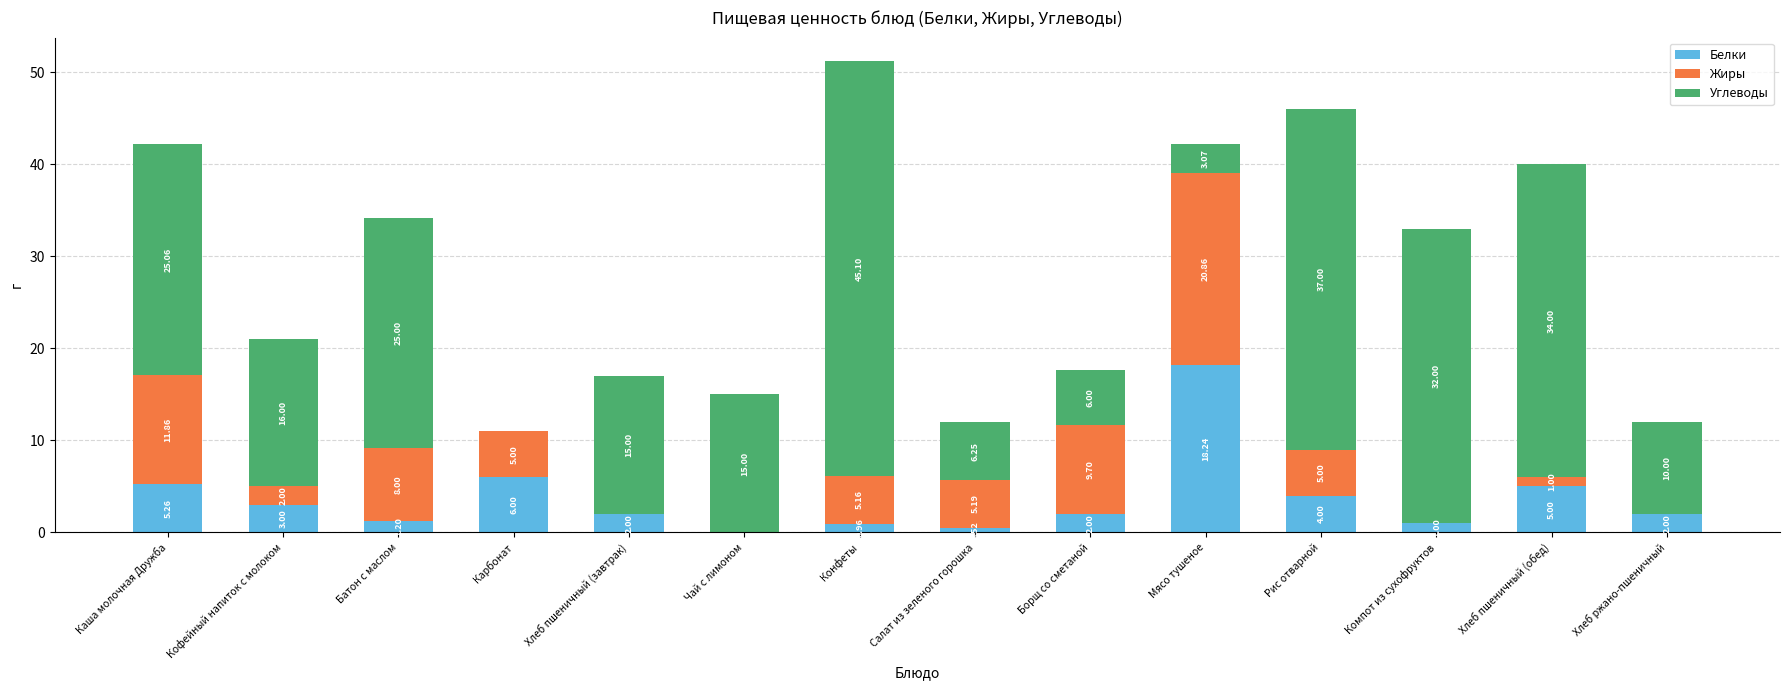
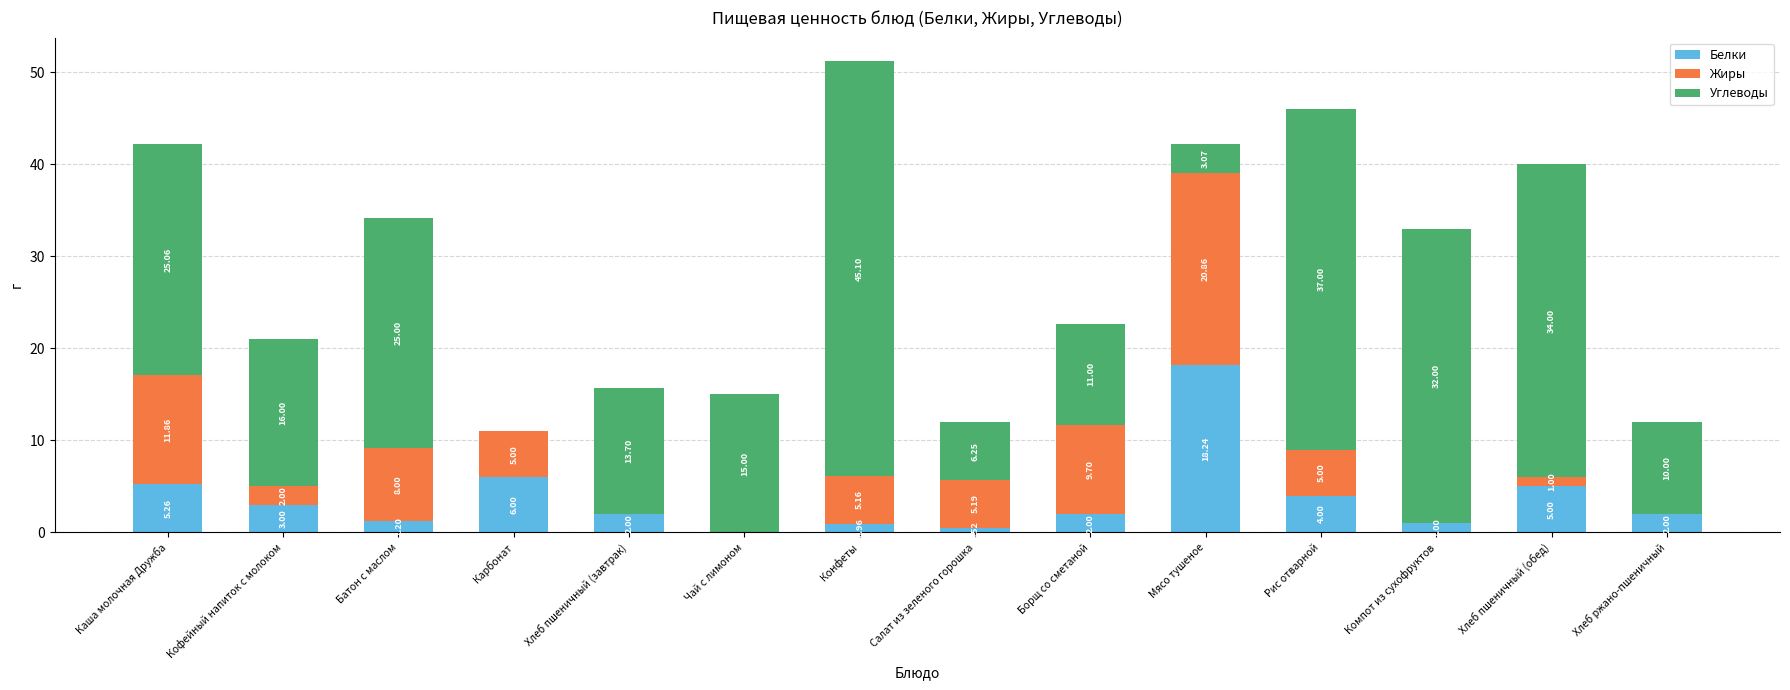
Углеводы, Хлеб пшеничный (завтрак): 15.00 -> 13.70
Углеводы, Борщ со сметаной: 6.00 -> 11.00
